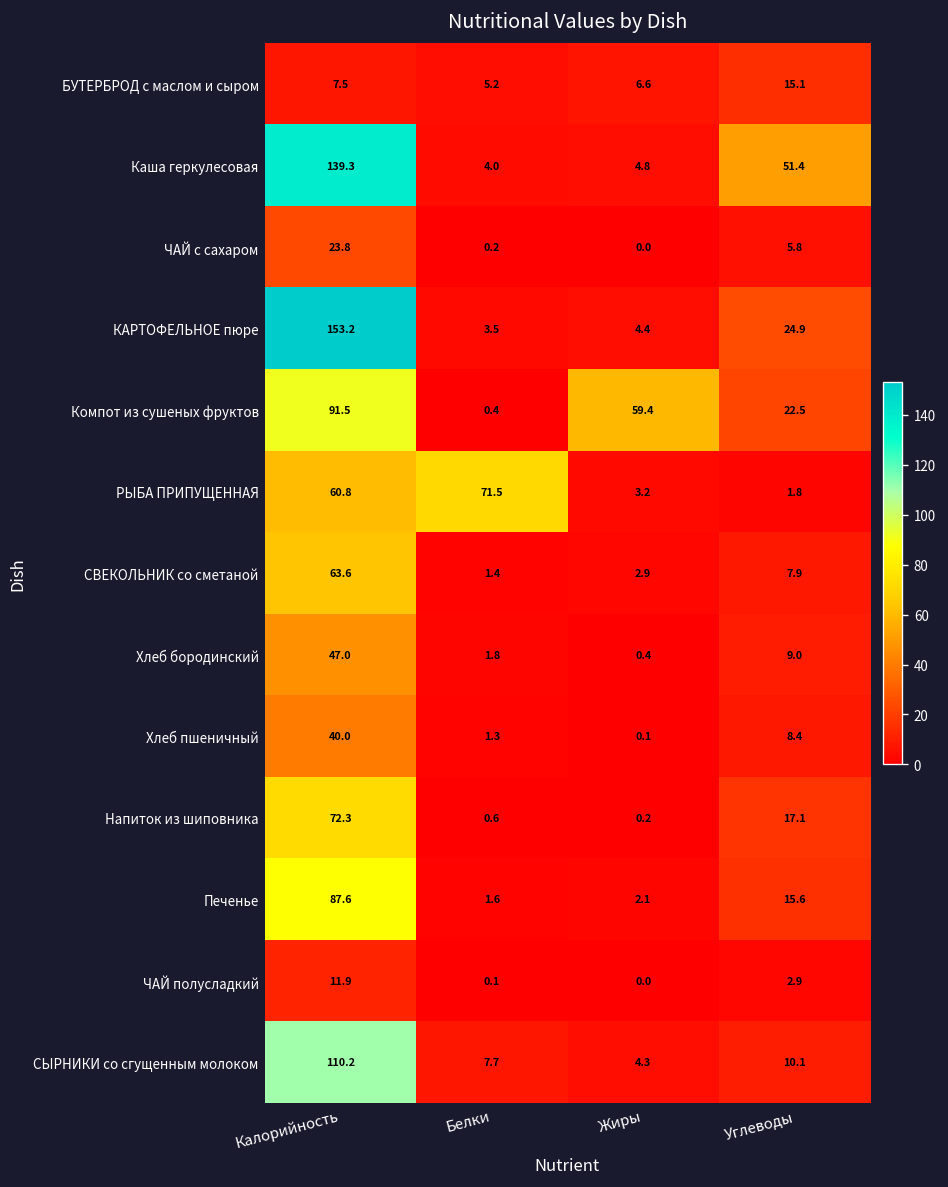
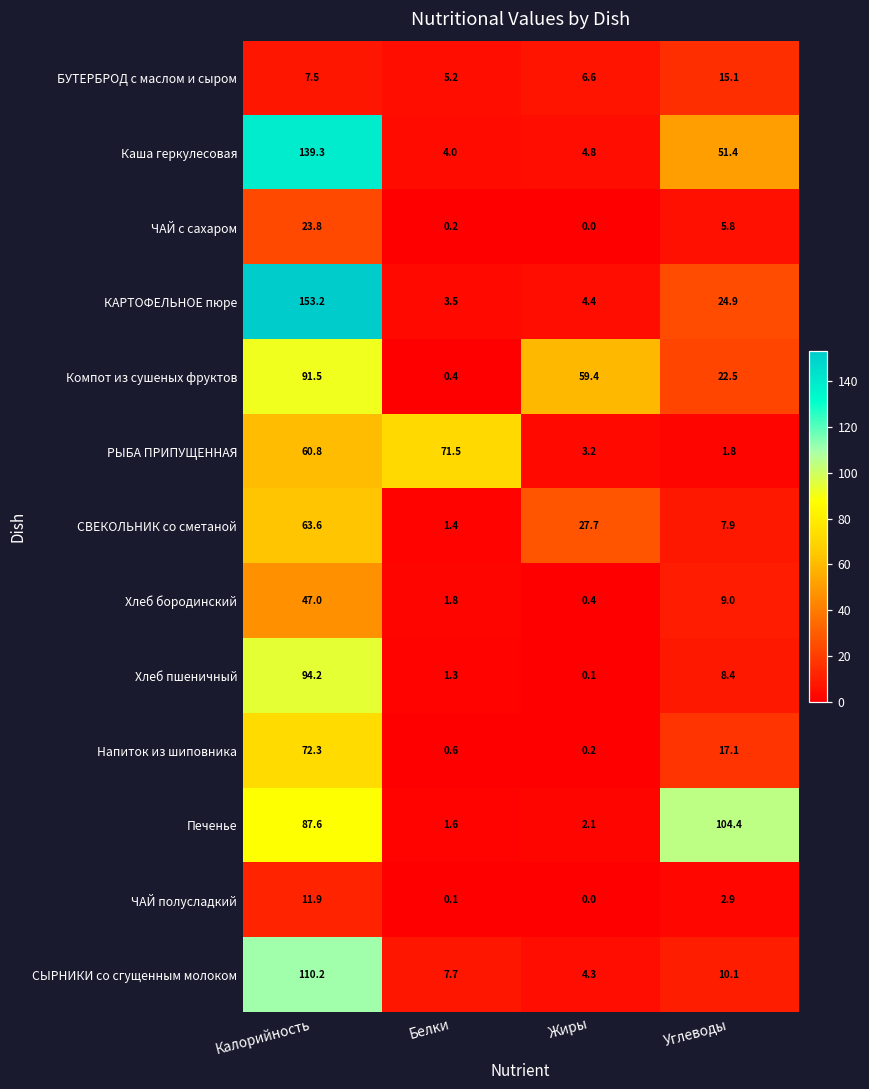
СВЕКОЛЬНИК со сметаной, Жиры: 2.9 -> 27.7
Хлеб пшеничный, Калорийность: 40.0 -> 94.2
Печенье, Углеводы: 15.6 -> 104.4
